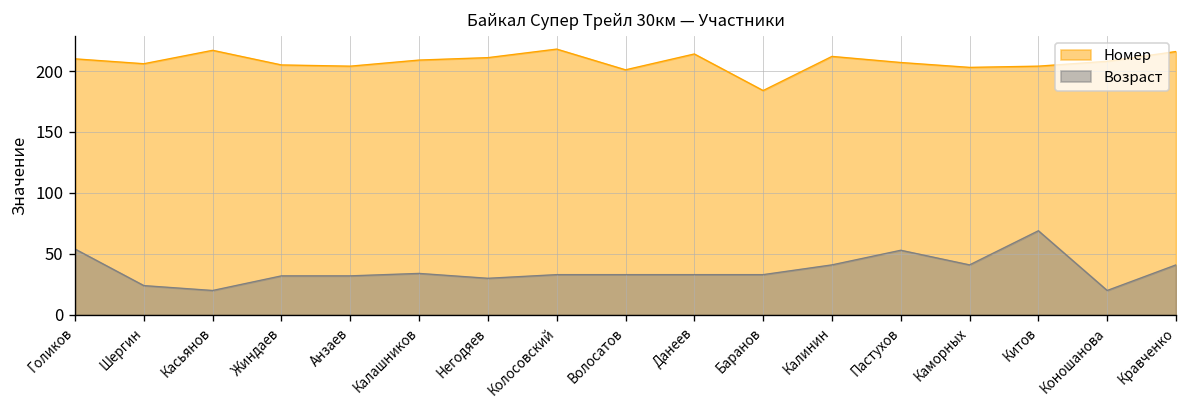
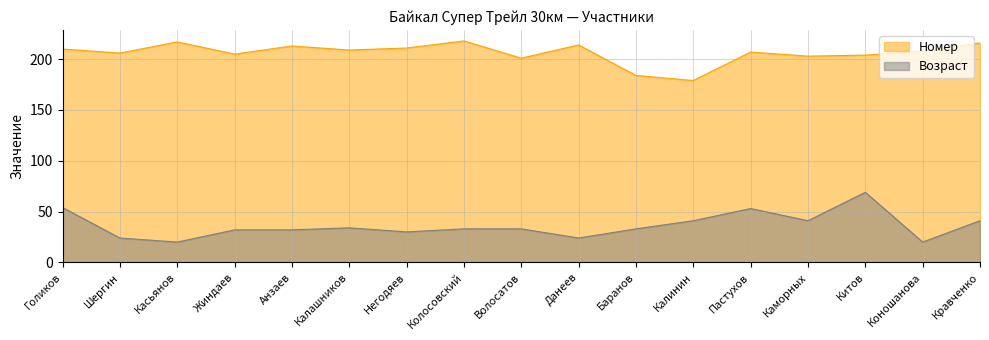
Номер, Анзаев: 204 -> 213
Возраст, Данеев: 33 -> 24
Номер, Калинин: 212 -> 179
